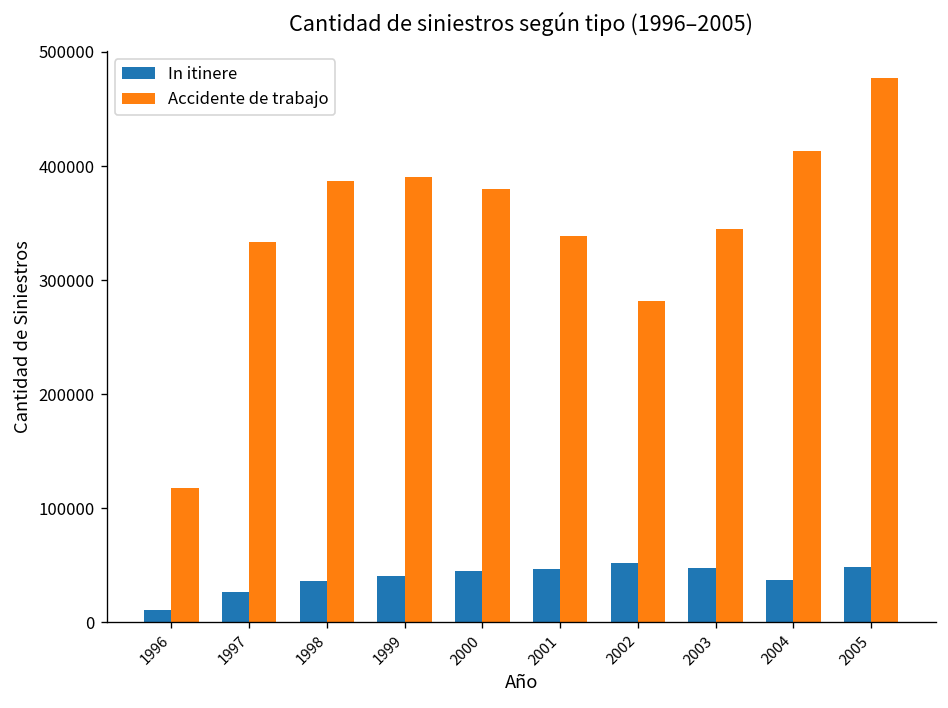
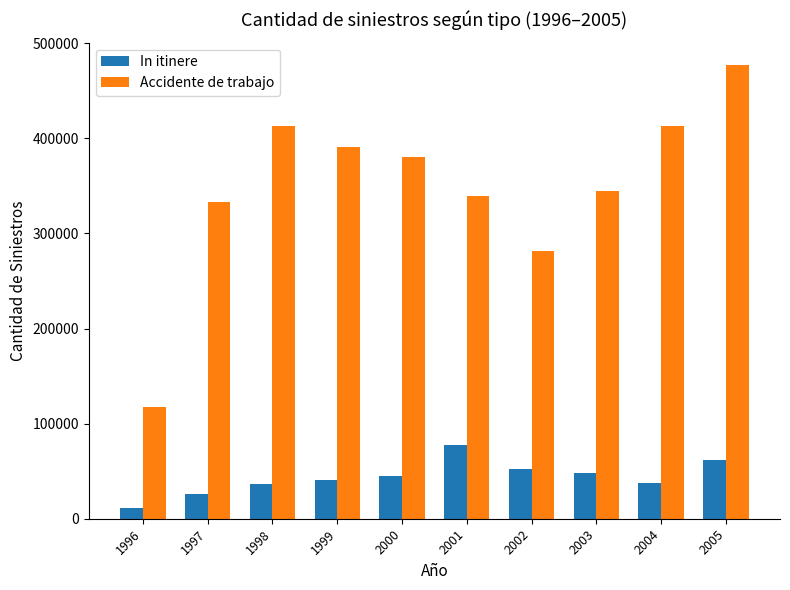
Accidente de trabajo, 1998: 390000 -> 410000
In itinere, 2001: 50000 -> 80000
In itinere, 2005: 50000 -> 60000
